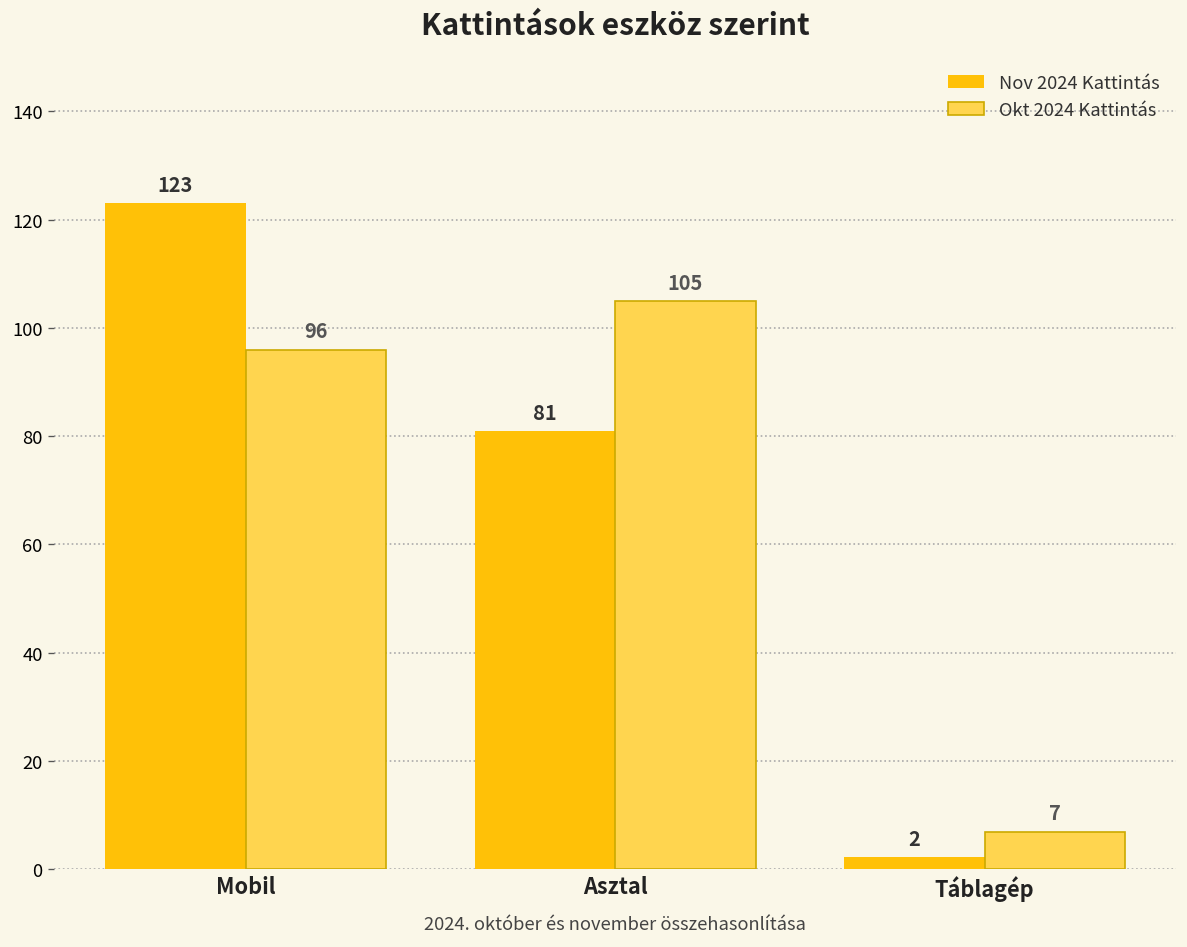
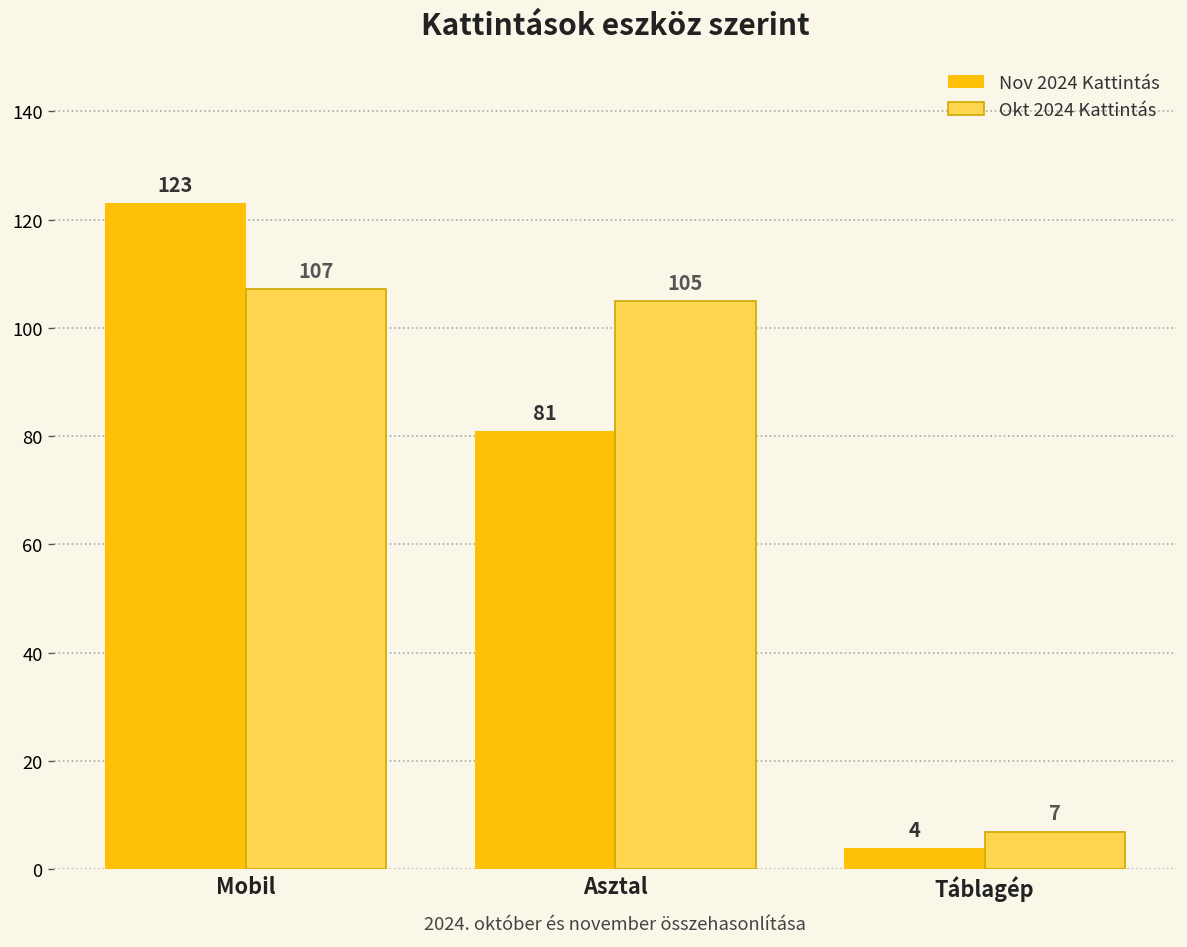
Okt 2024 Kattintás, Mobil: 96 -> 107
Nov 2024 Kattintás, Táblagép: 2 -> 4
